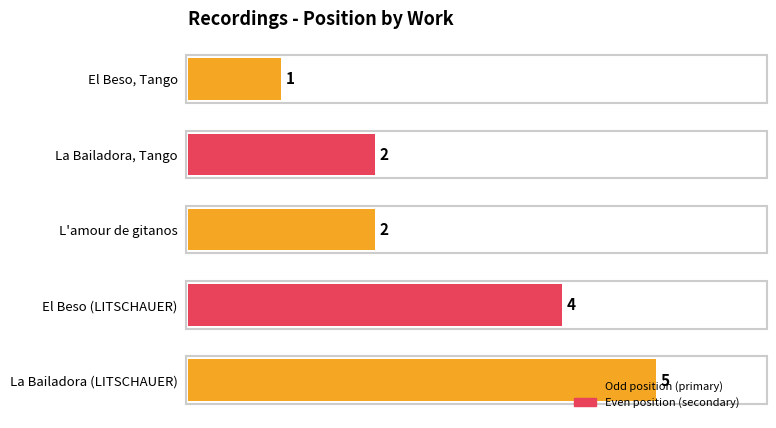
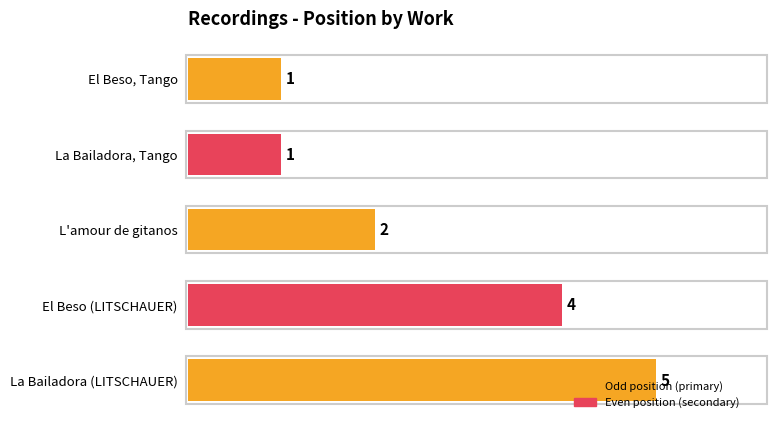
La Bailadora, Tango: 2 -> 1
